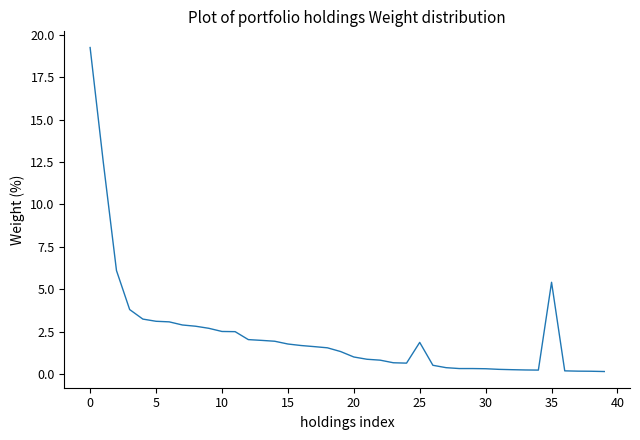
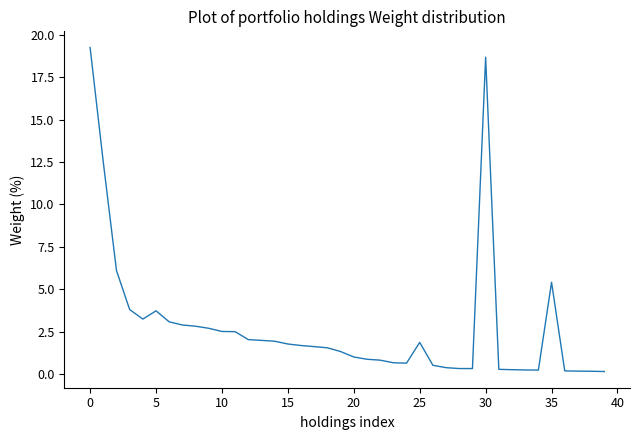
5: 3.1 -> 3.7
30: 0.3 -> 18.7
